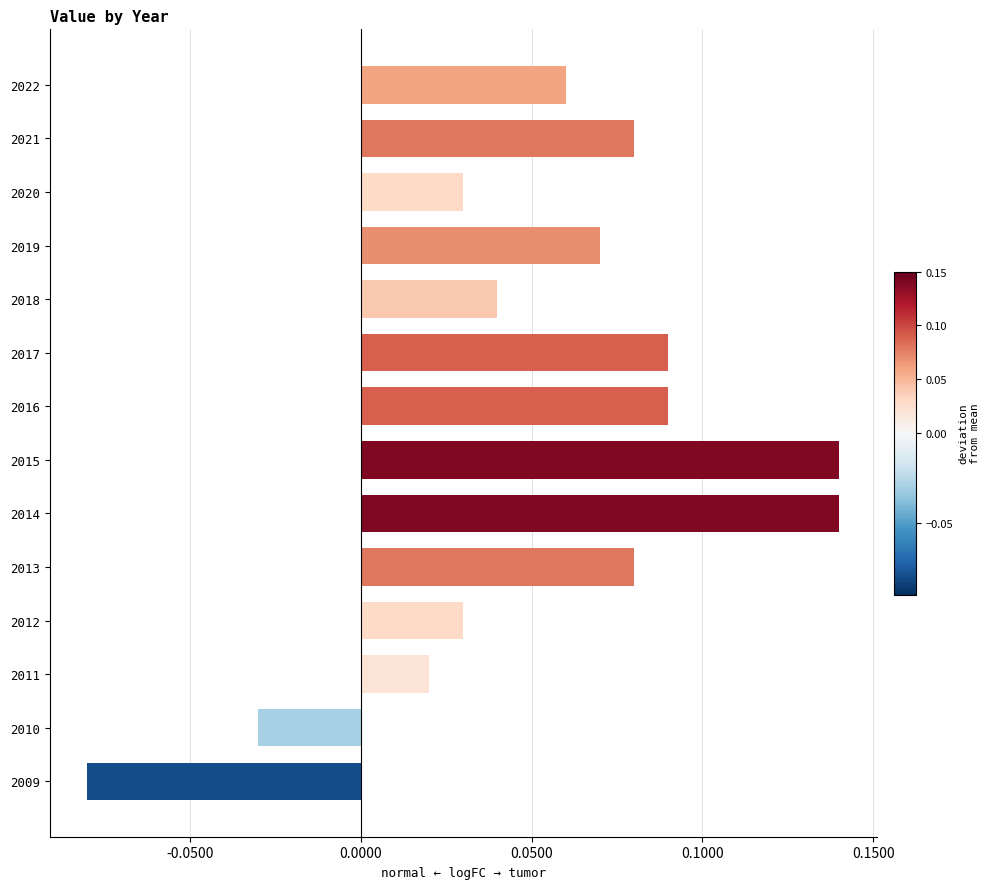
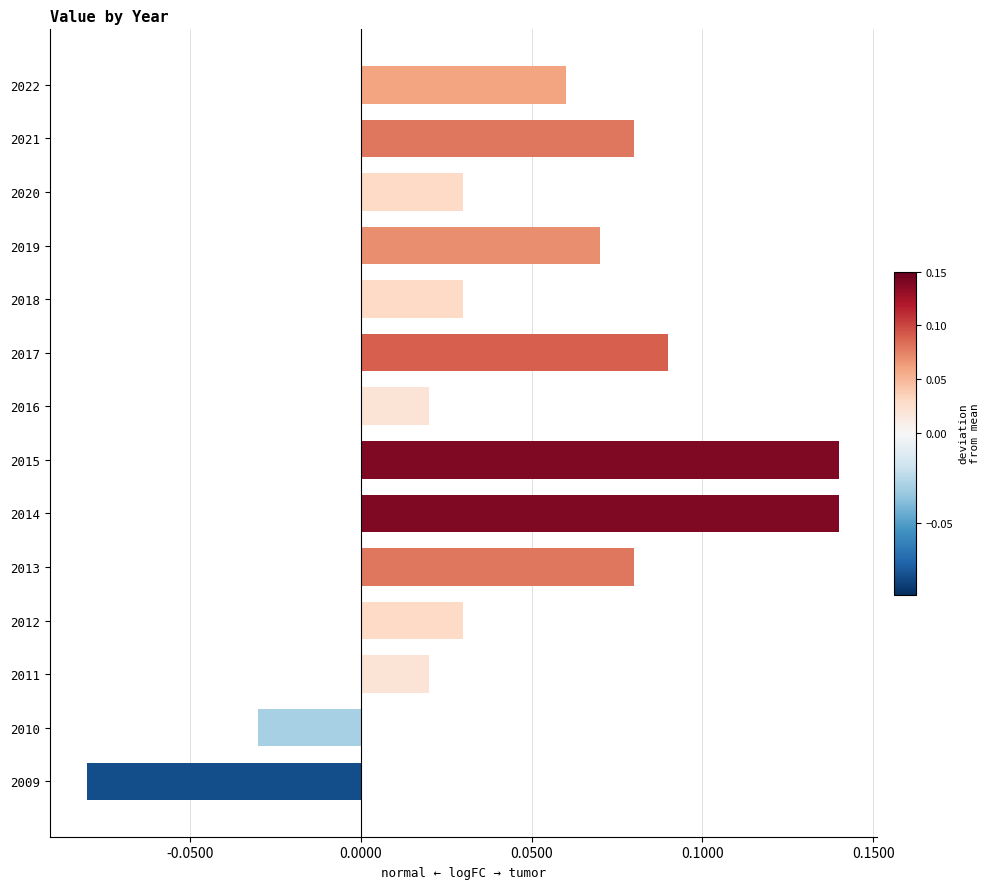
2018: 0.040 -> 0.030
2016: 0.090 -> 0.020
